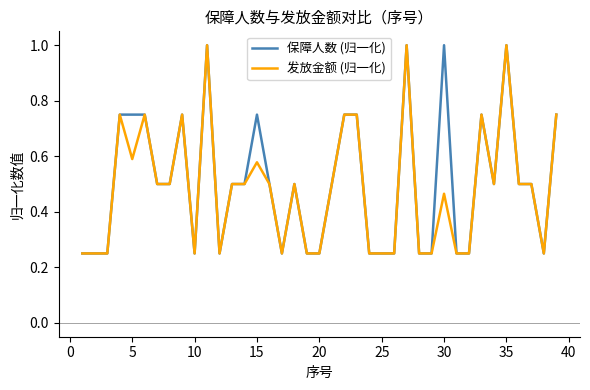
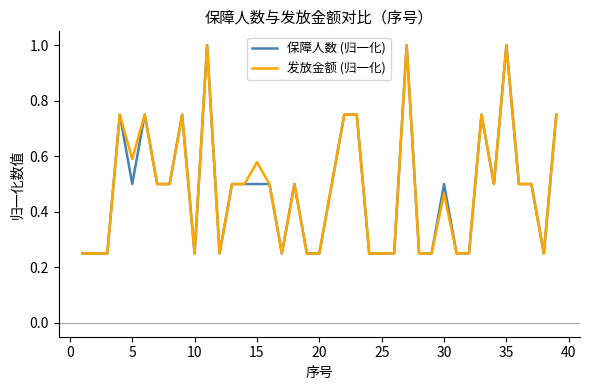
保障人数 (归一化), 5: 0.75 -> 0.50
保障人数 (归一化), 15: 0.75 -> 0.50
保障人数 (归一化), 30: 1.00 -> 0.50
